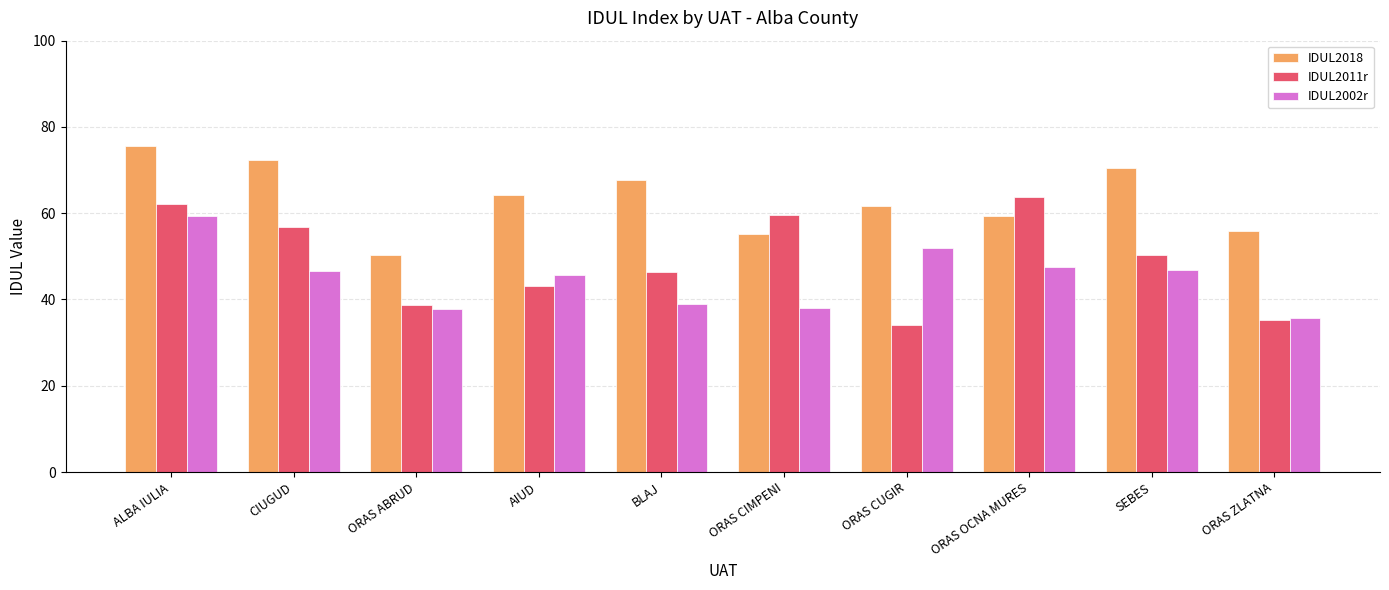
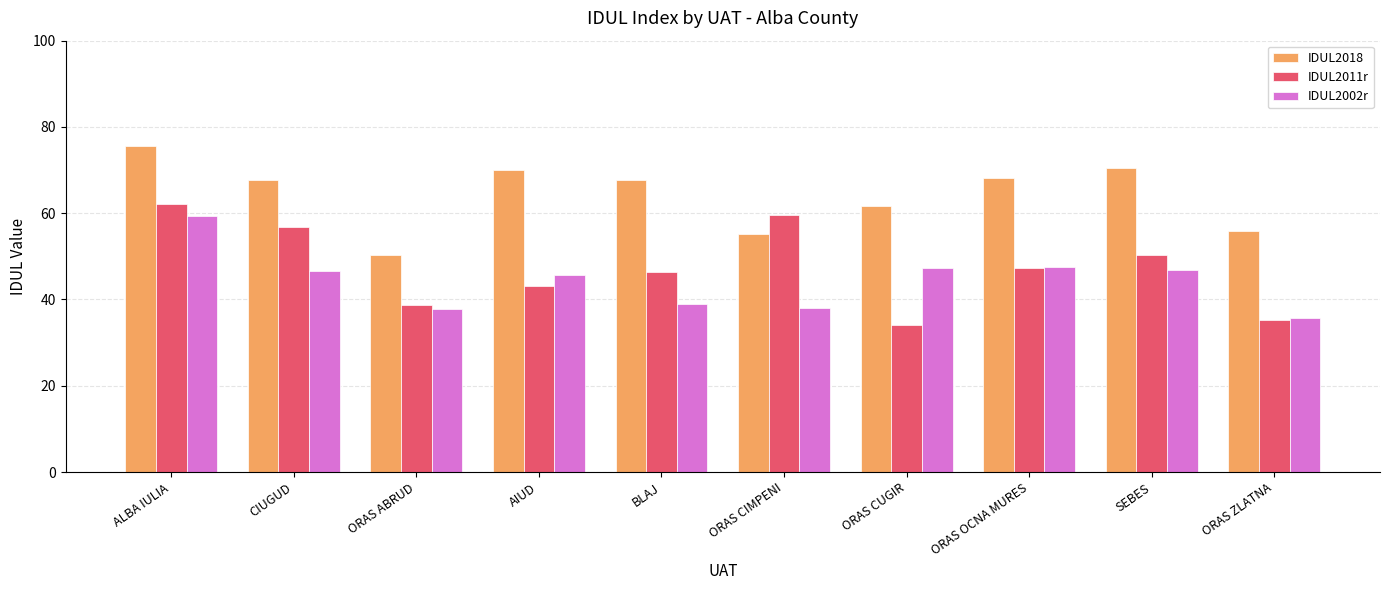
IDUL2018, CIUGUD: 72 -> 68
IDUL2018, AIUD: 64 -> 70
IDUL2002r, ORAS CUGIR: 52 -> 47
IDUL2018, ORAS OCNA MURES: 59 -> 68
IDUL2011r, ORAS OCNA MURES: 64 -> 47
